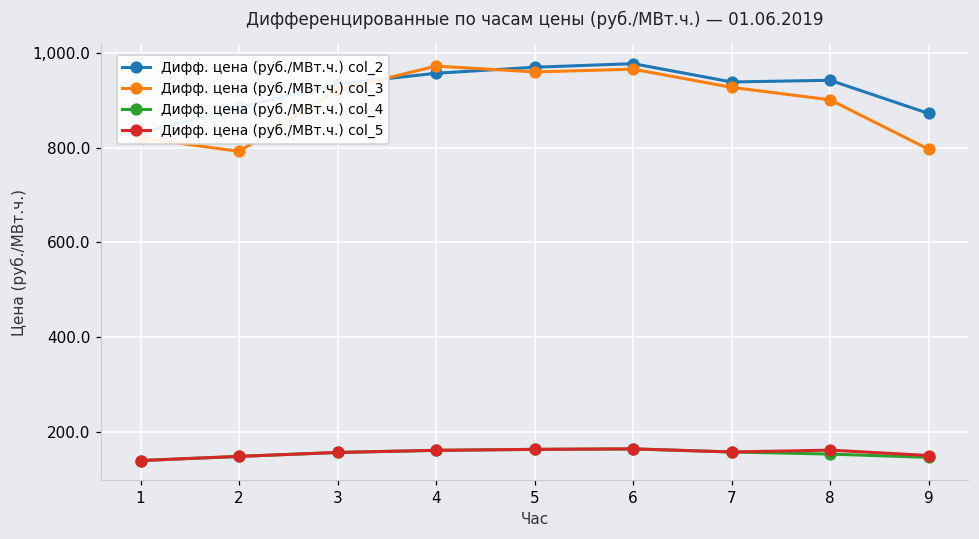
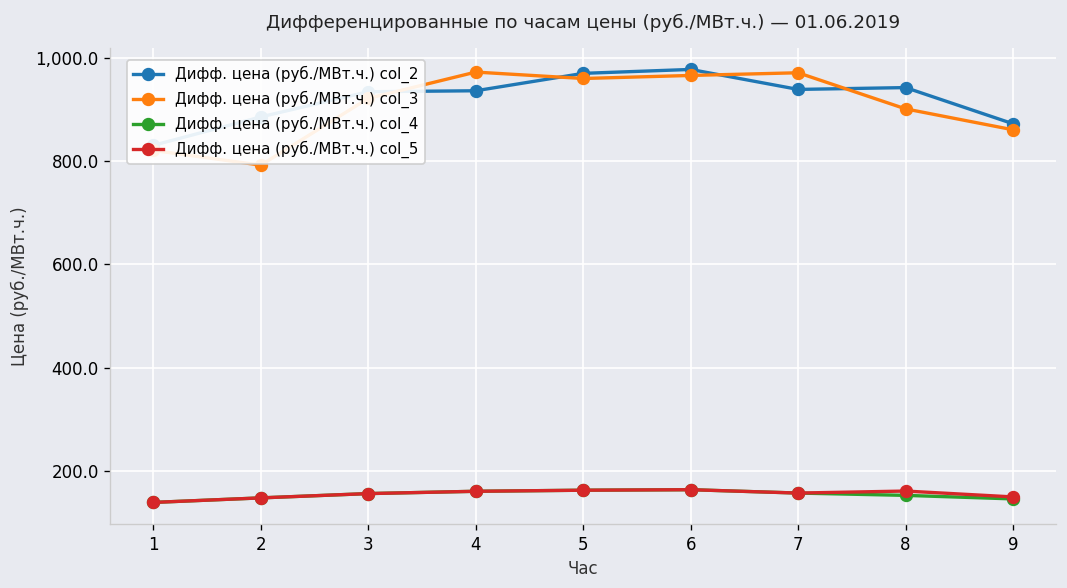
Дифф. цена (руб./МВт.ч.) col_2, 4: 960 -> 940
Дифф. цена (руб./МВт.ч.) col_3, 7: 930 -> 970
Дифф. цена (руб./МВт.ч.) col_3, 9: 800 -> 860
